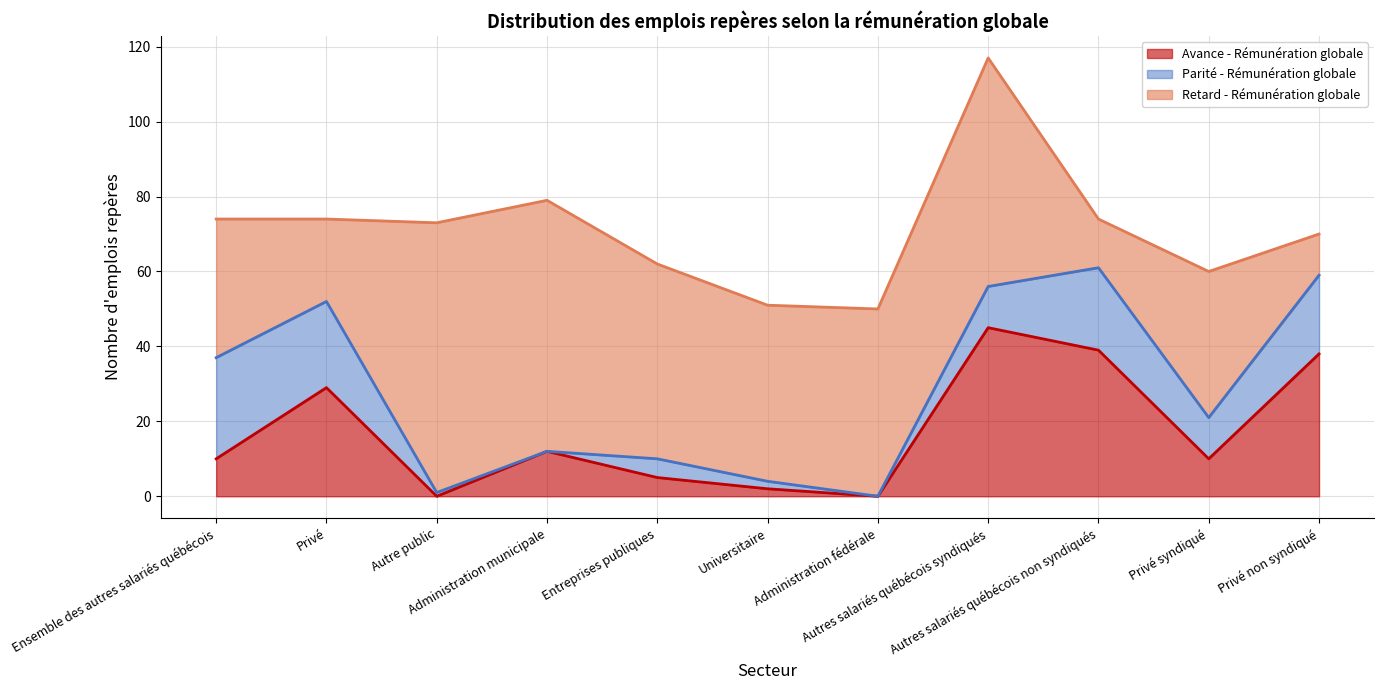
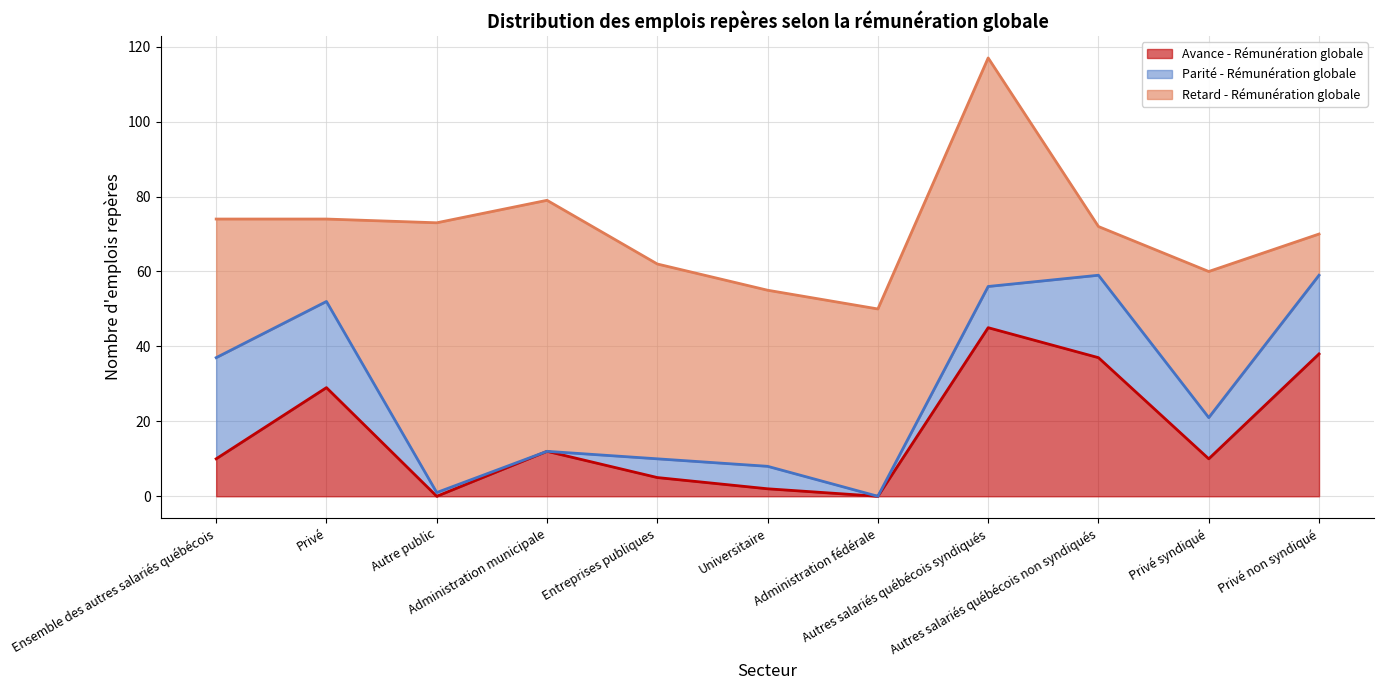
Parité - Rémunération globale, Universitaire: 2 -> 6
Avance - Rémunération globale, Autres salariés québécois non syndiqués: 39 -> 37
